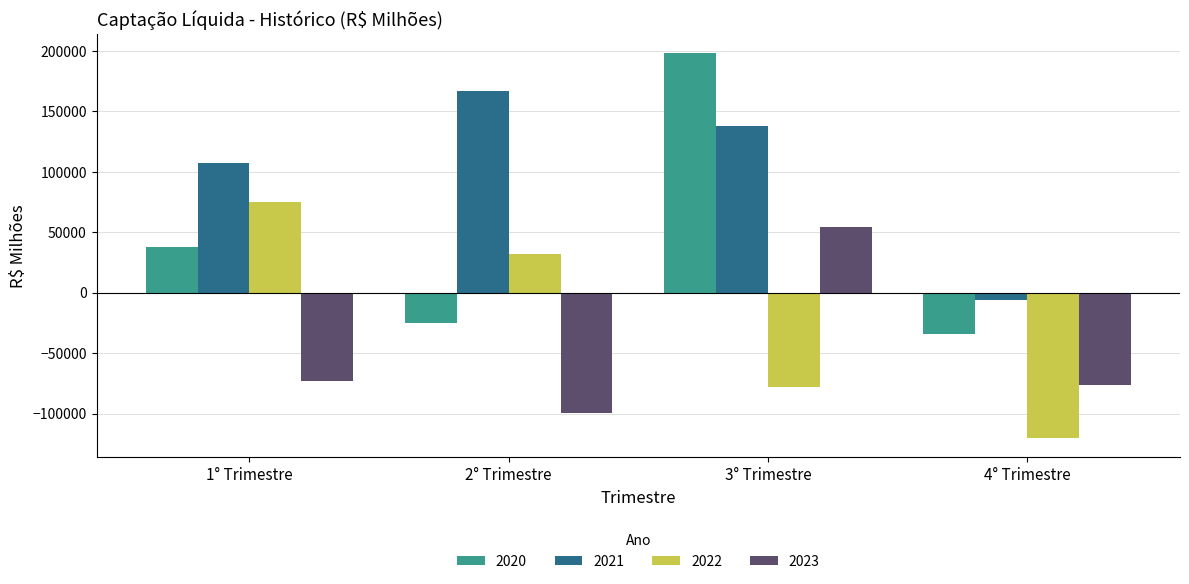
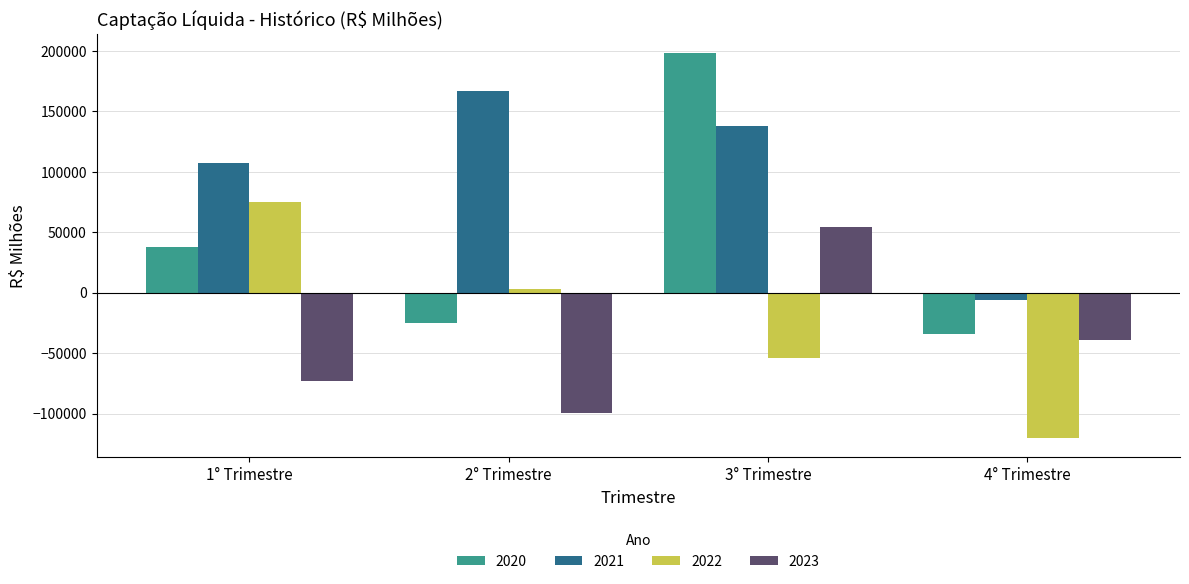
2022, 2° Trimestre: 32000 -> 3000
2022, 3° Trimestre: -78000 -> -54000
2023, 4° Trimestre: -76000 -> -39000
